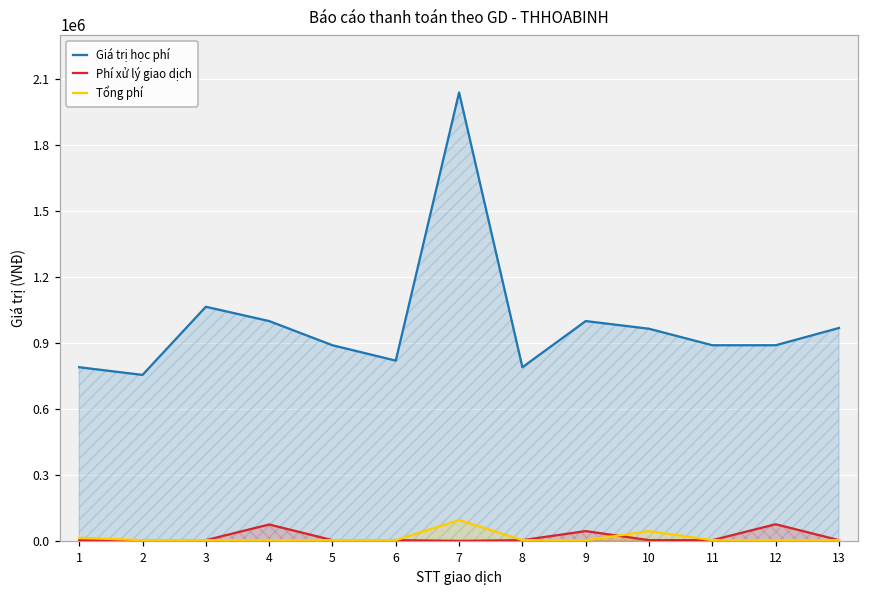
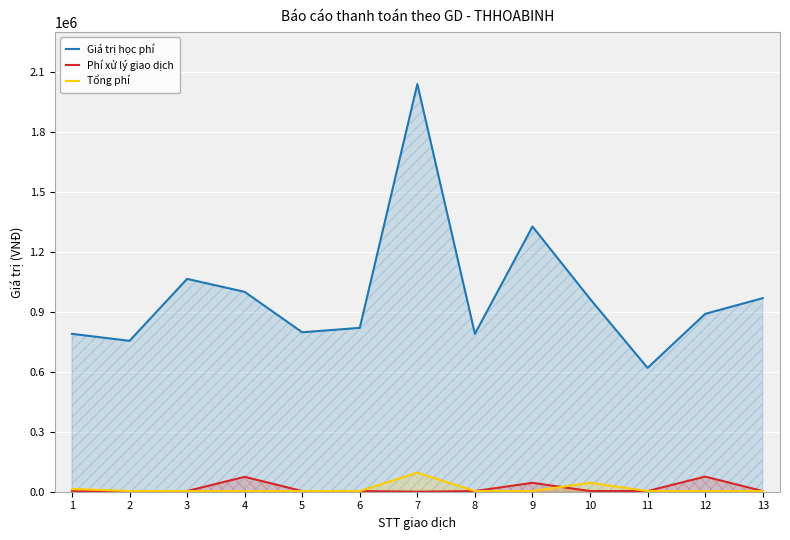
Giá trị học phí, 5: 890000 -> 800000
Giá trị học phí, 9: 1000000 -> 1330000
Giá trị học phí, 11: 890000 -> 620000
